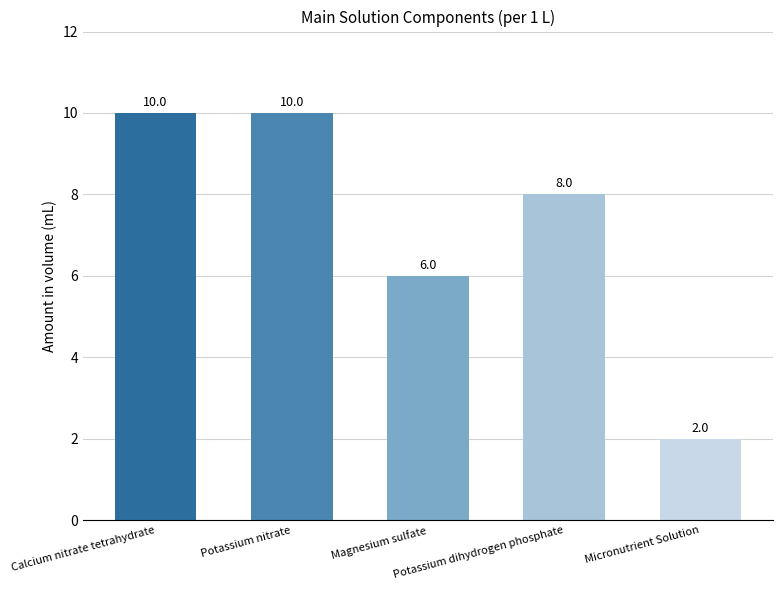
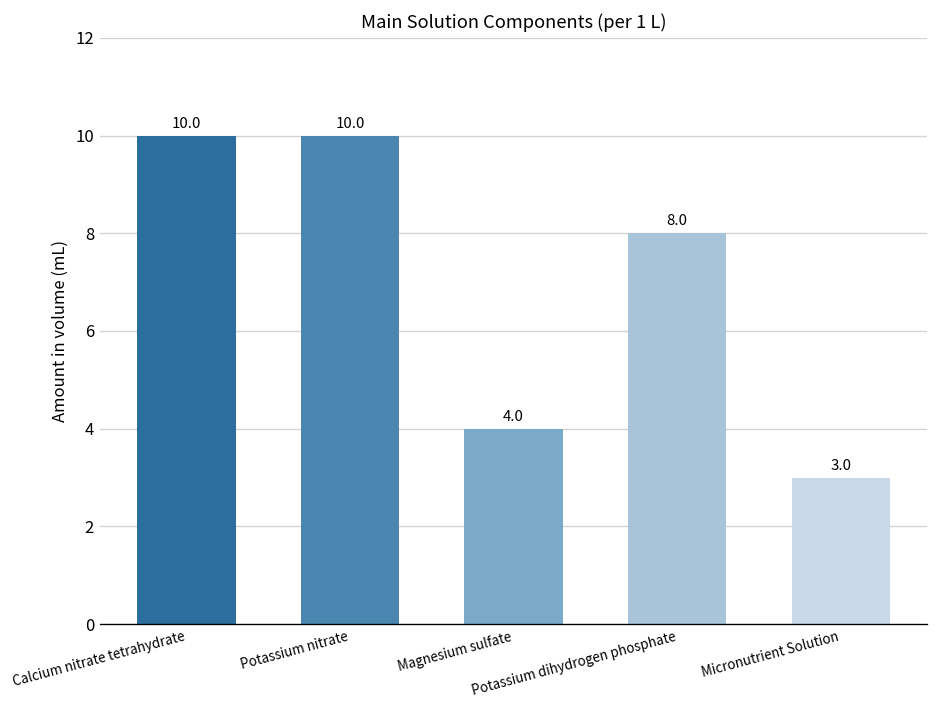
Magnesium sulfate: 6.0 -> 4.0
Micronutrient Solution: 2.0 -> 3.0
